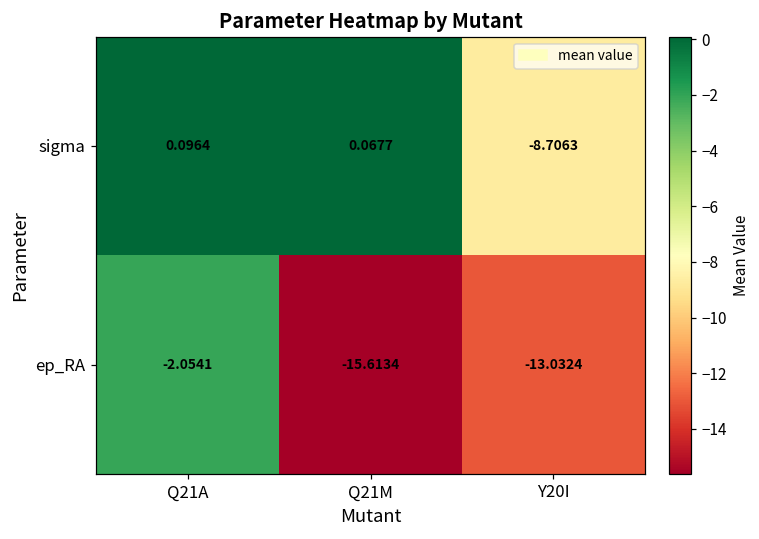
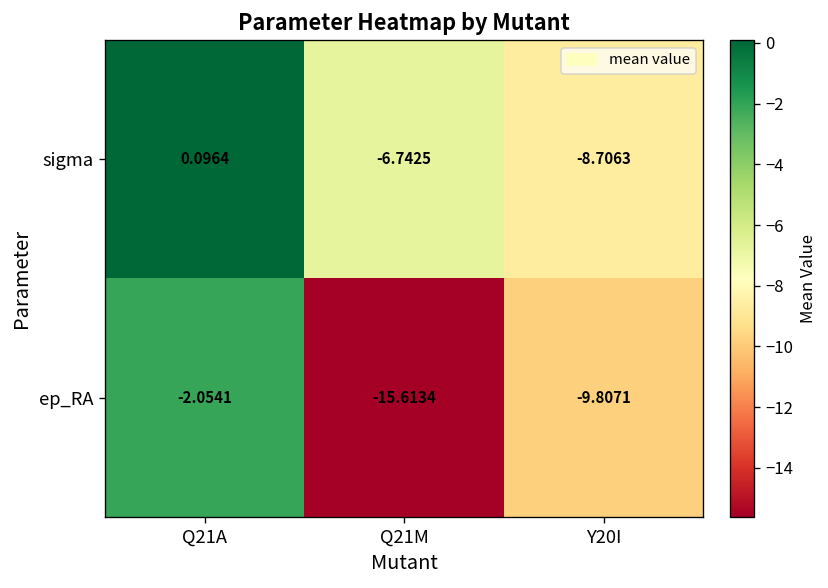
sigma, Q21M: 0.0677 -> -6.7425
ep_RA, Y20I: -13.0324 -> -9.8071
